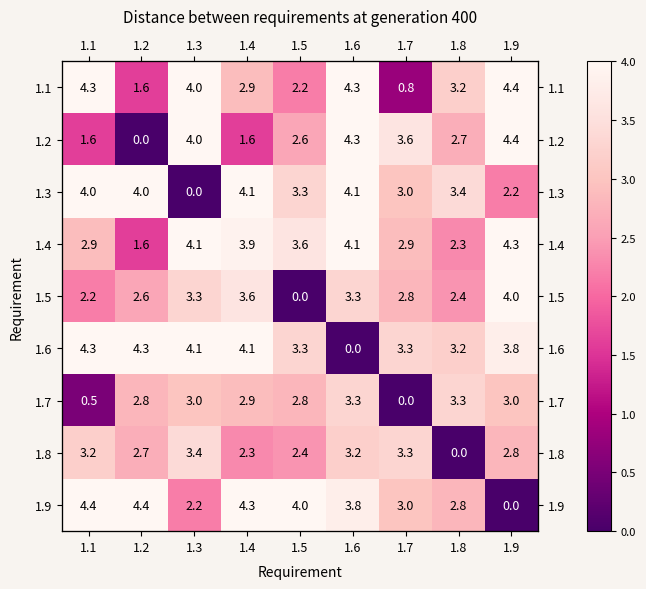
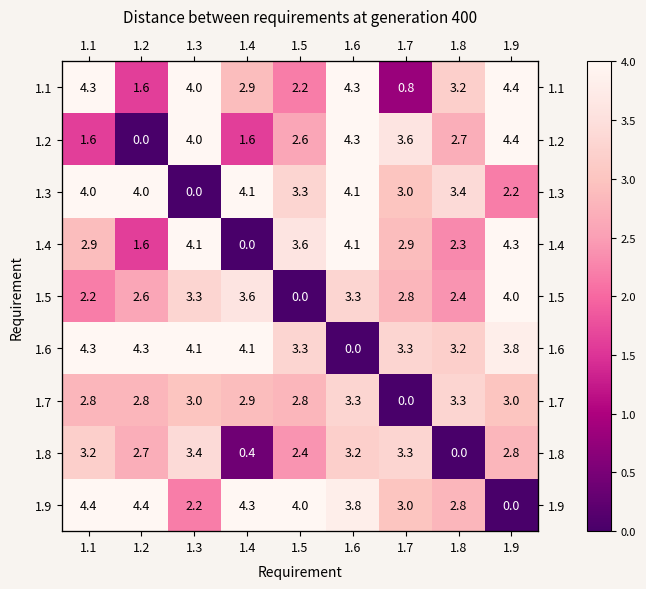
1.4, 1.4: 3.9 -> 0.0
1.7, 1.1: 0.5 -> 2.8
1.8, 1.4: 2.3 -> 0.4
